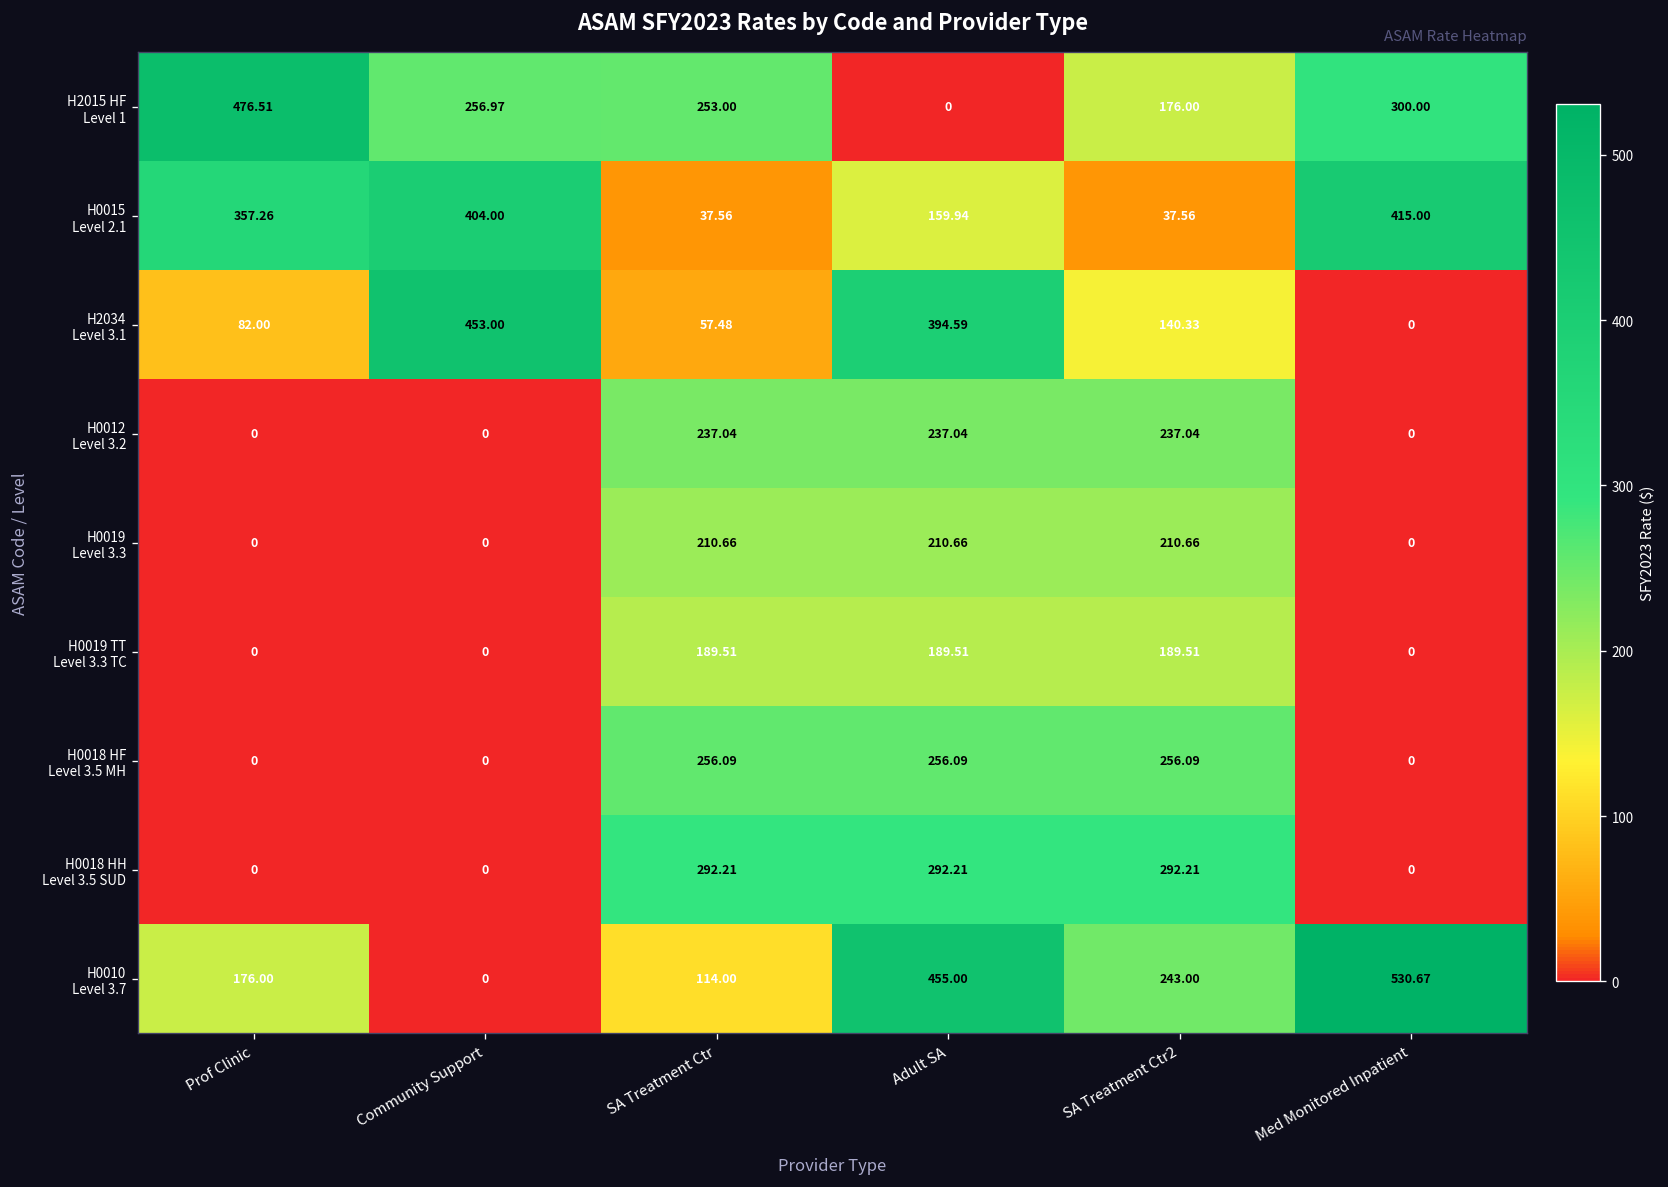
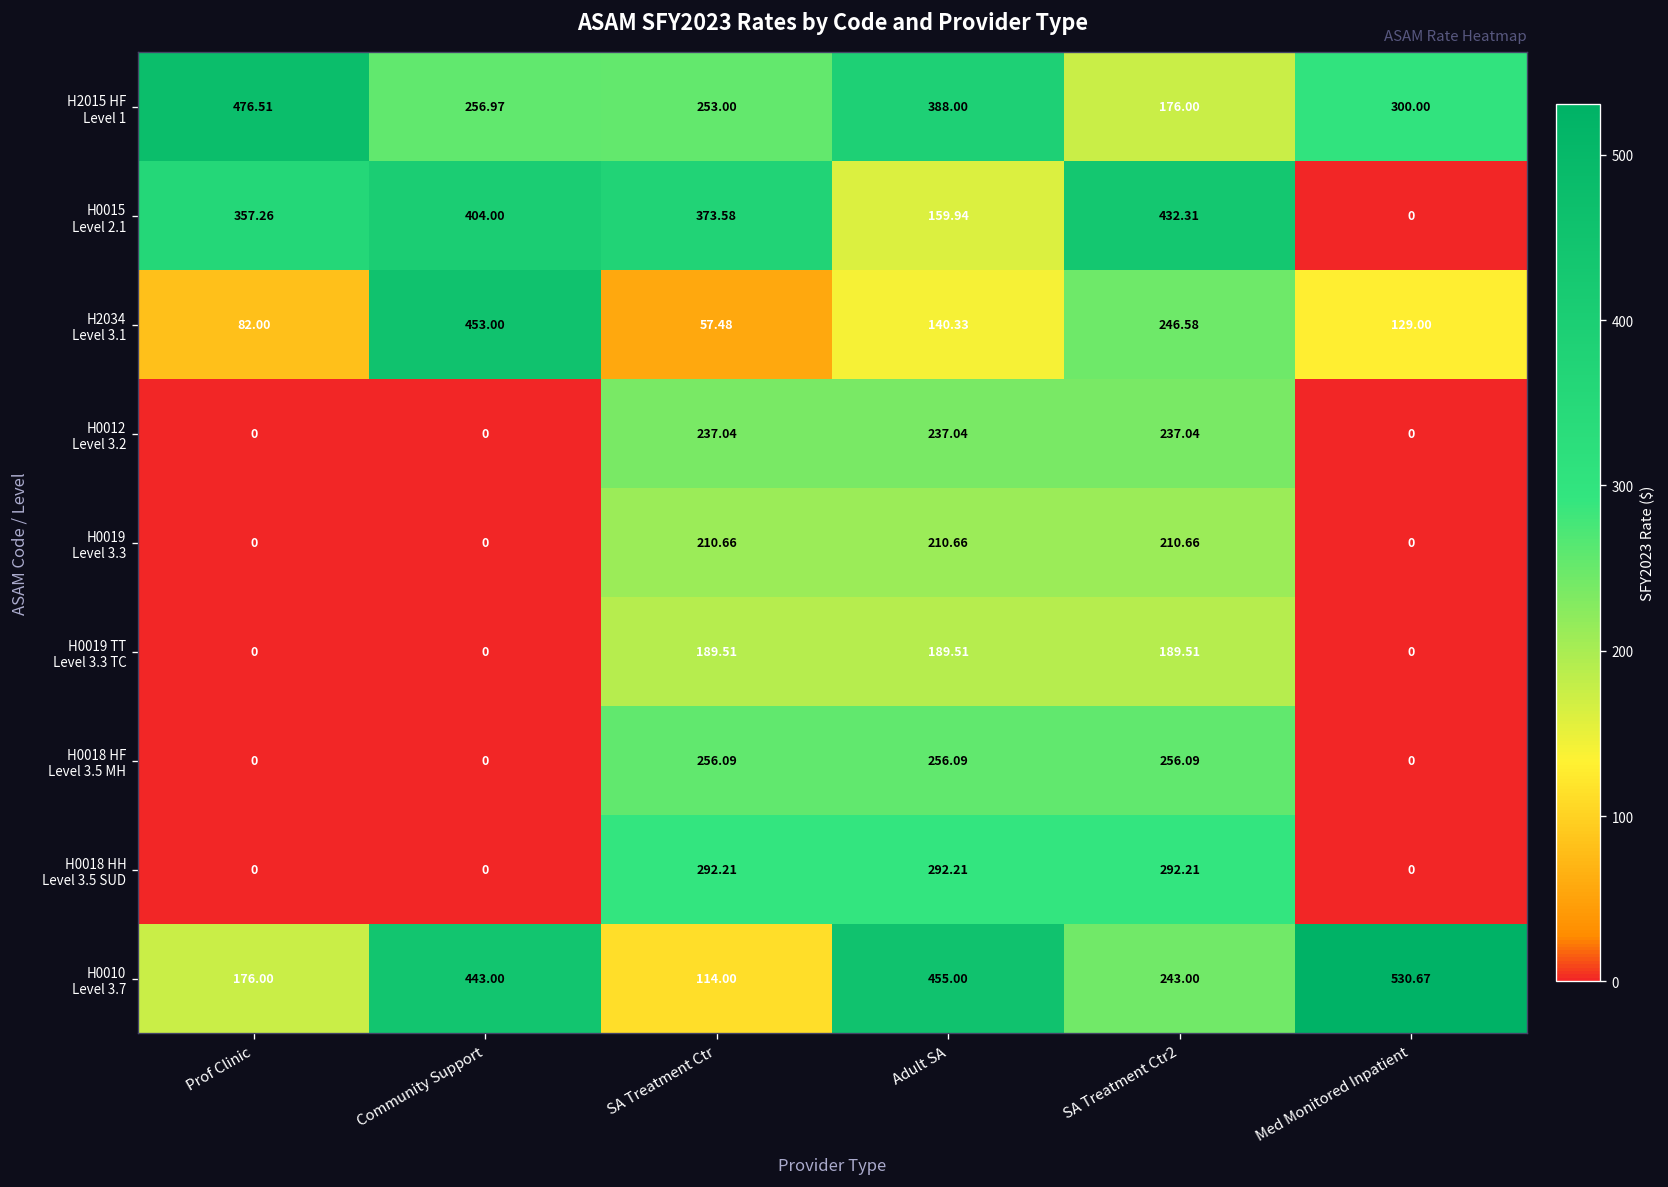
H2015 HF Level 1, Adult SA: 0 -> 388.00
H0015 Level 2.1, SA Treatment Ctr: 37.56 -> 373.58
H0015 Level 2.1, SA Treatment Ctr2: 37.56 -> 432.31
H0015 Level 2.1, Med Monitored Inpatient: 415.00 -> 0
H2034 Level 3.1, Adult SA: 394.59 -> 140.33
H2034 Level 3.1, SA Treatment Ctr2: 140.33 -> 246.58
H2034 Level 3.1, Med Monitored Inpatient: 0 -> 129.00
H0010 Level 3.7, Community Support: 0 -> 443.00
